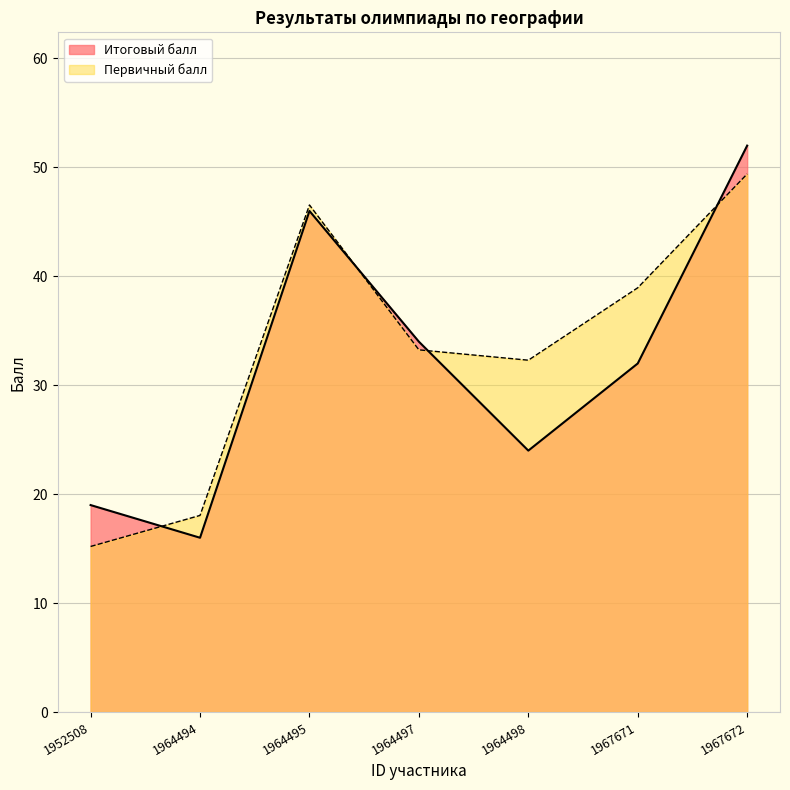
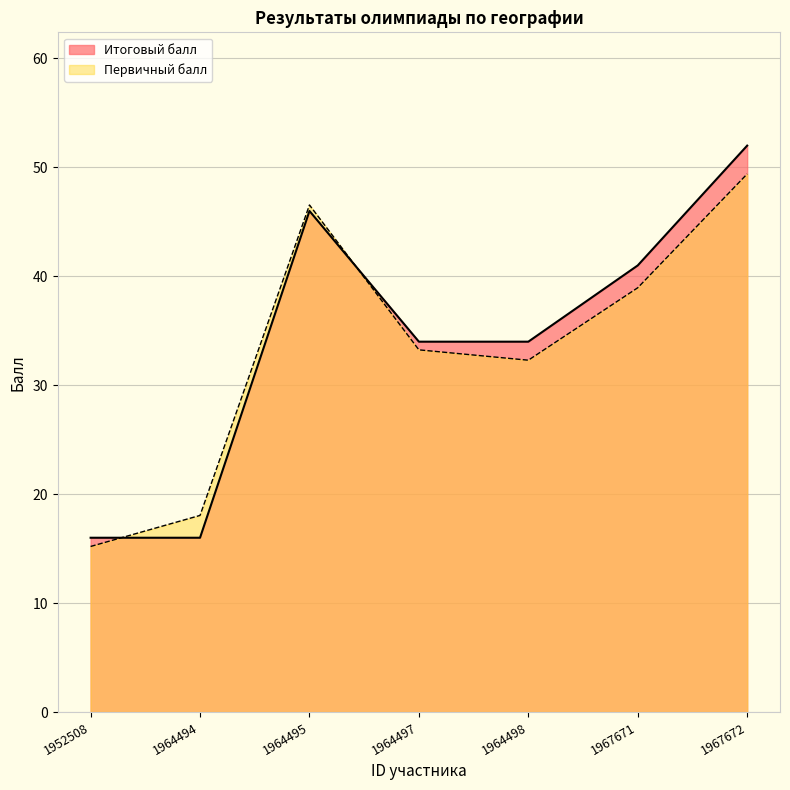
Итоговый балл, 1952508: 19 -> 16
Итоговый балл, 1964498: 24 -> 34
Итоговый балл, 1967671: 32 -> 41
